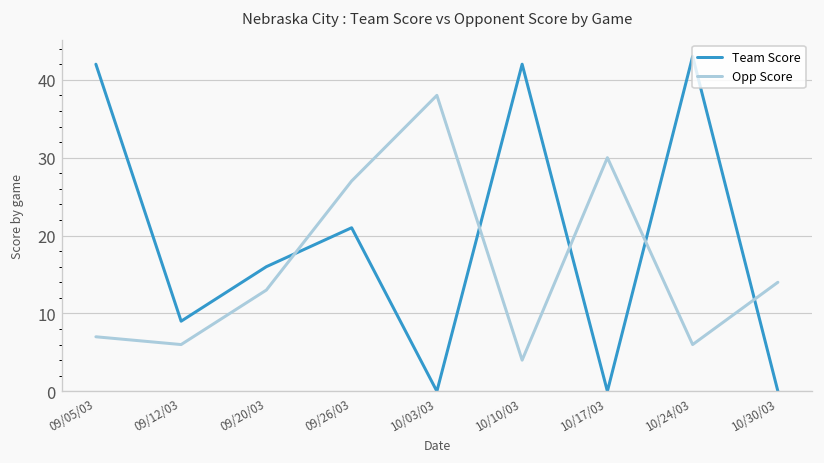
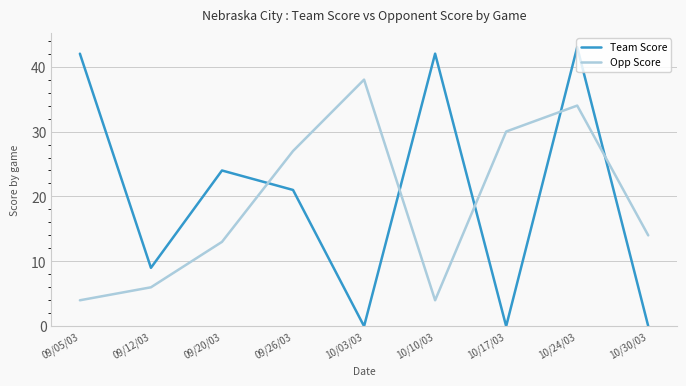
Opp Score, 09/05/03: 7 -> 4
Team Score, 09/20/03: 16 -> 24
Opp Score, 10/24/03: 6 -> 34
